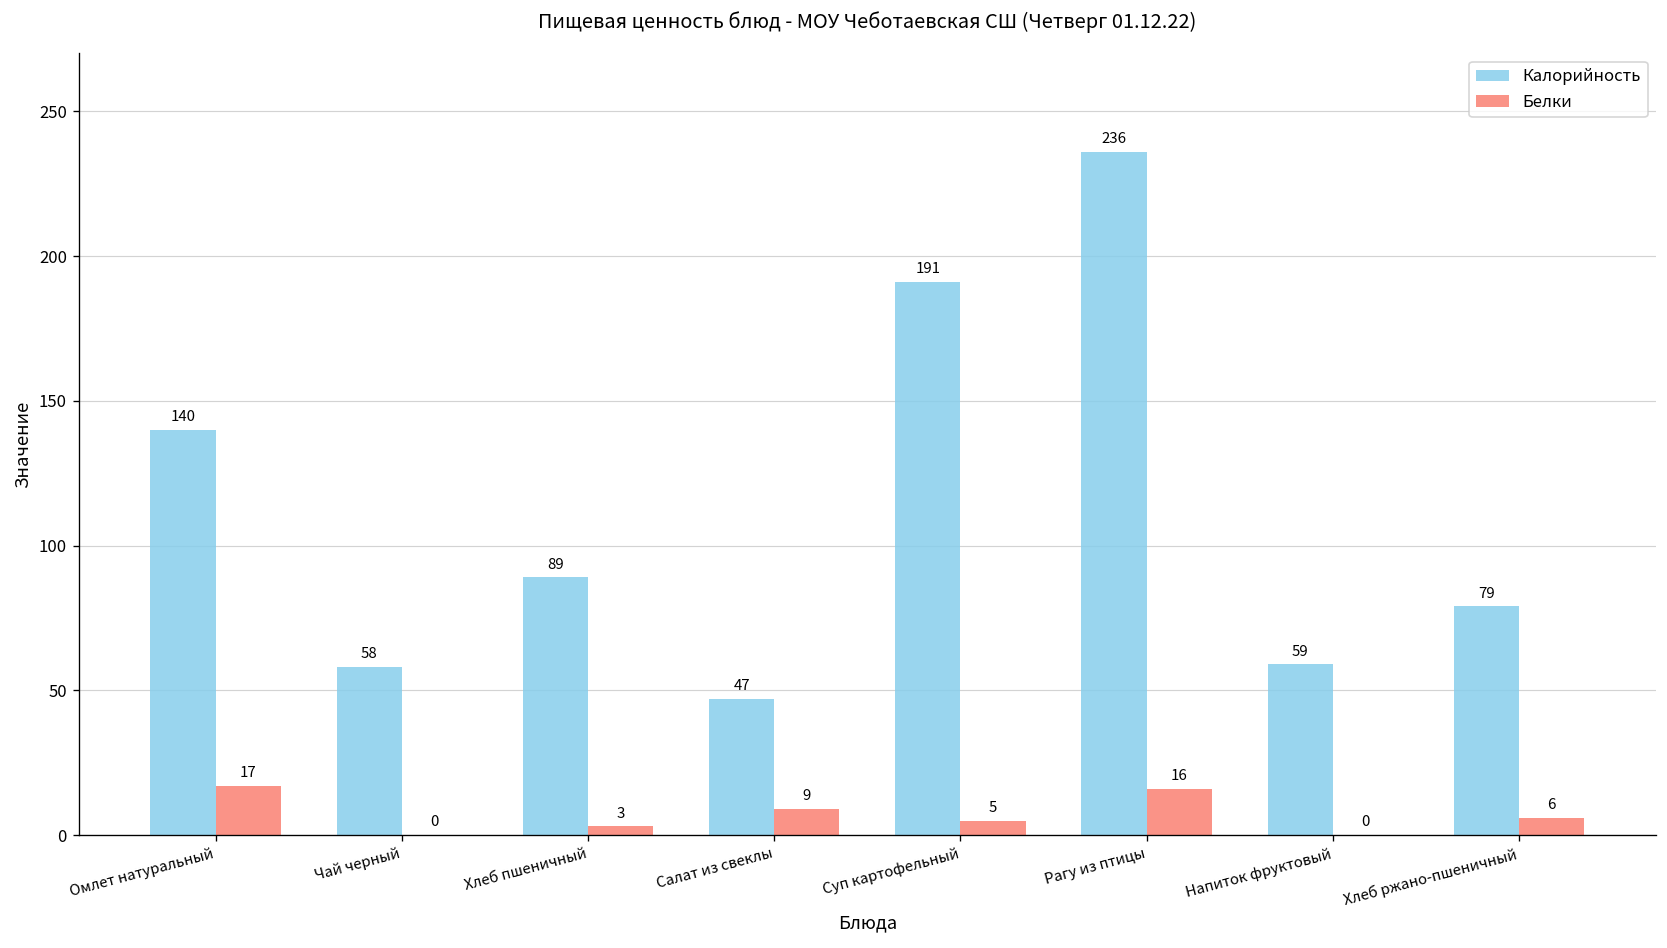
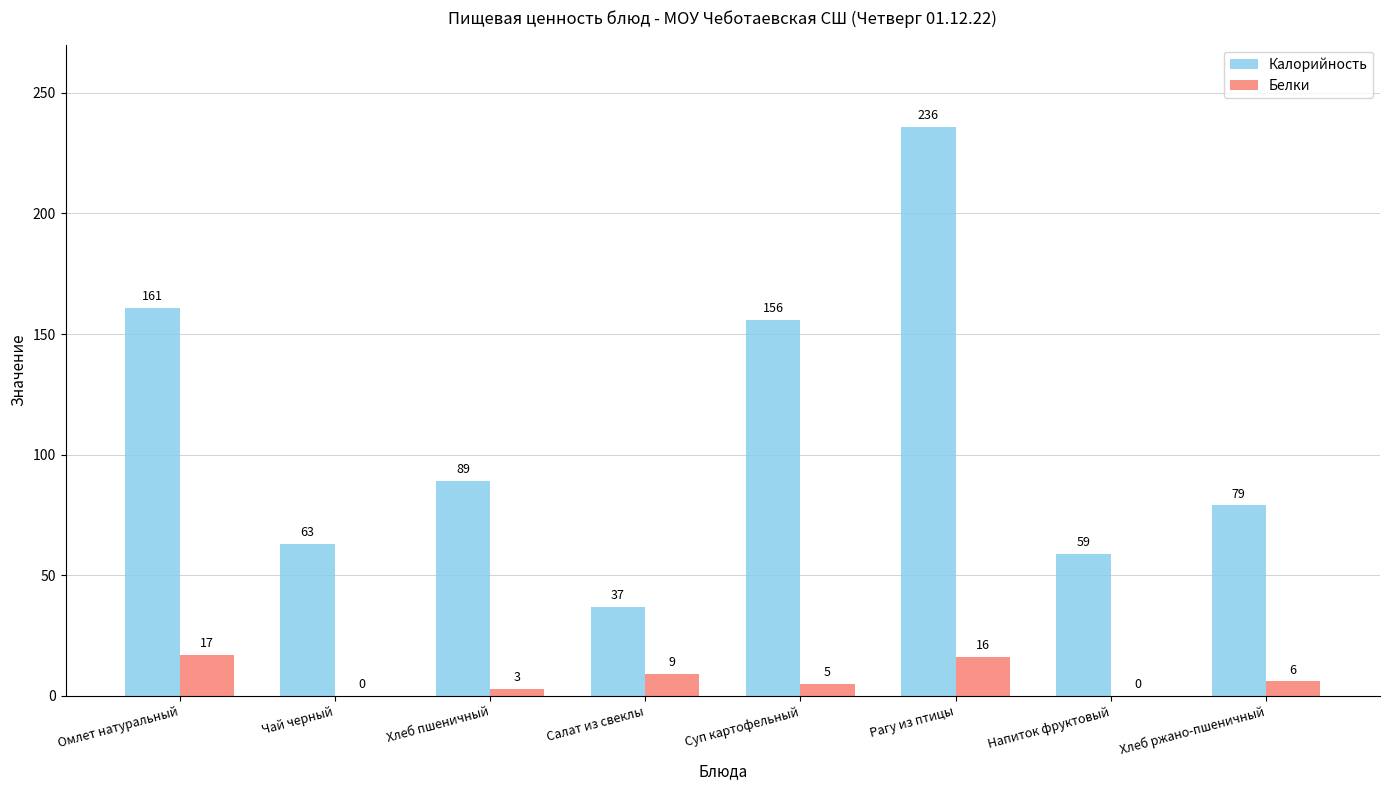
Калорийность, Омлет натуральный: 140 -> 161
Калорийность, Чай черный: 58 -> 63
Калорийность, Салат из свеклы: 47 -> 37
Калорийность, Суп картофельный: 191 -> 156
